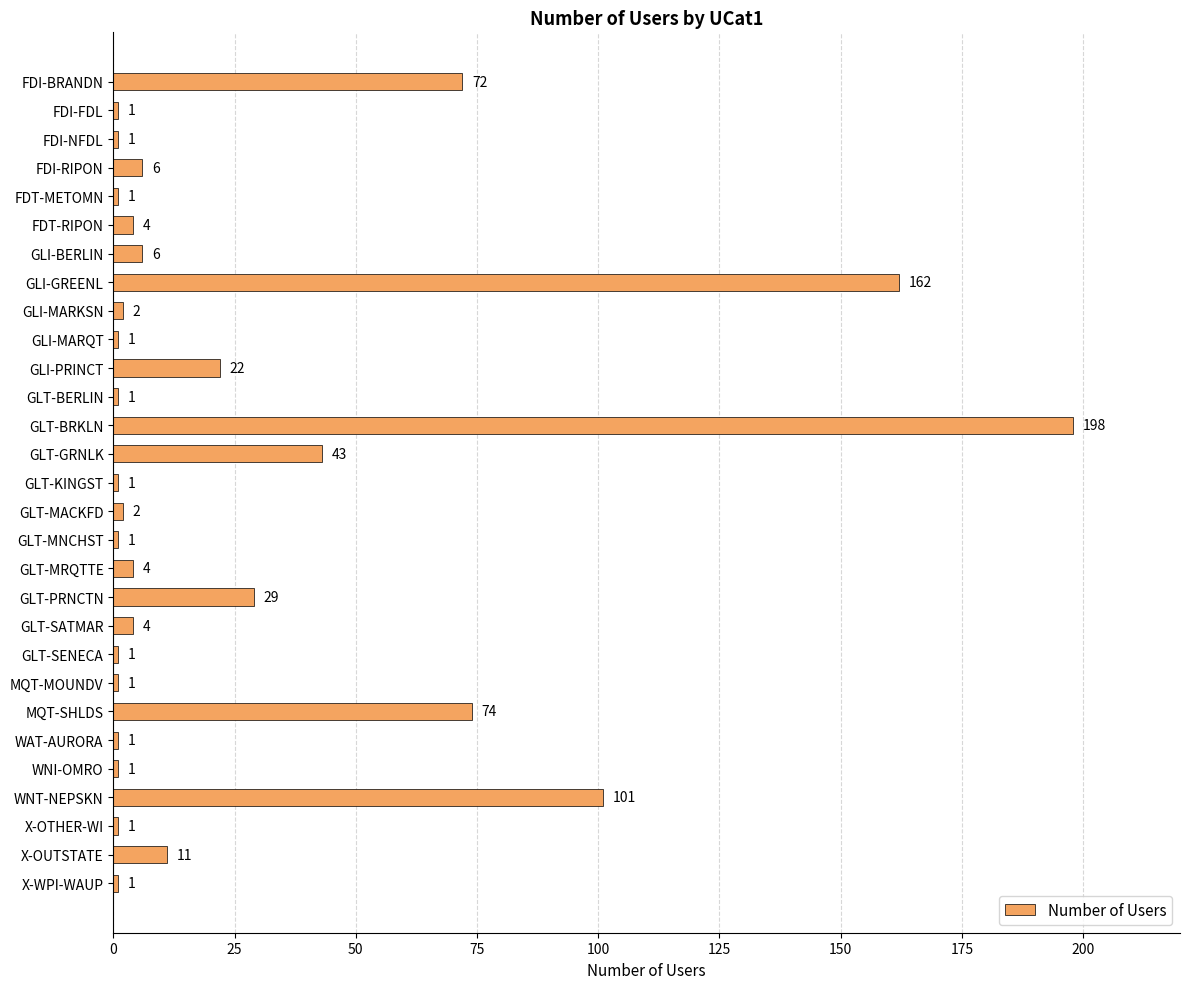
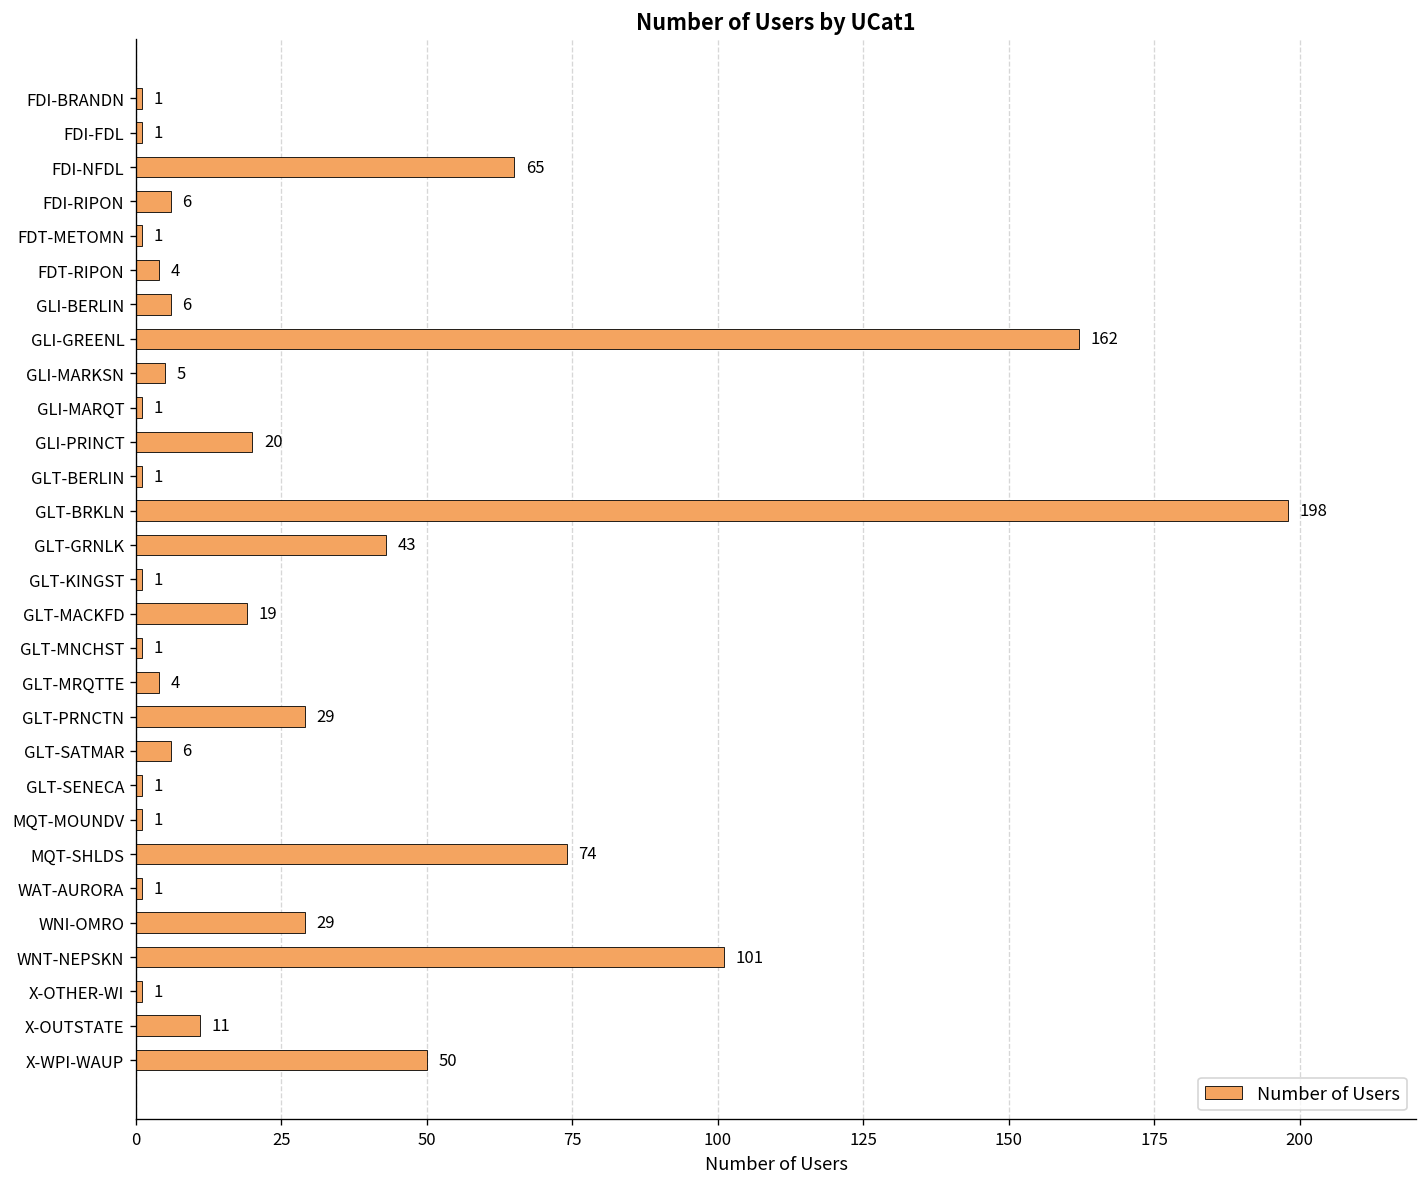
FDI-BRANDN: 72 -> 1
FDI-NFDL: 1 -> 65
GLI-MARKSN: 2 -> 5
GLI-PRINCT: 22 -> 20
GLT-MACKFD: 2 -> 19
GLT-SATMAR: 4 -> 6
WNI-OMRO: 1 -> 29
X-WPI-WAUP: 1 -> 50
